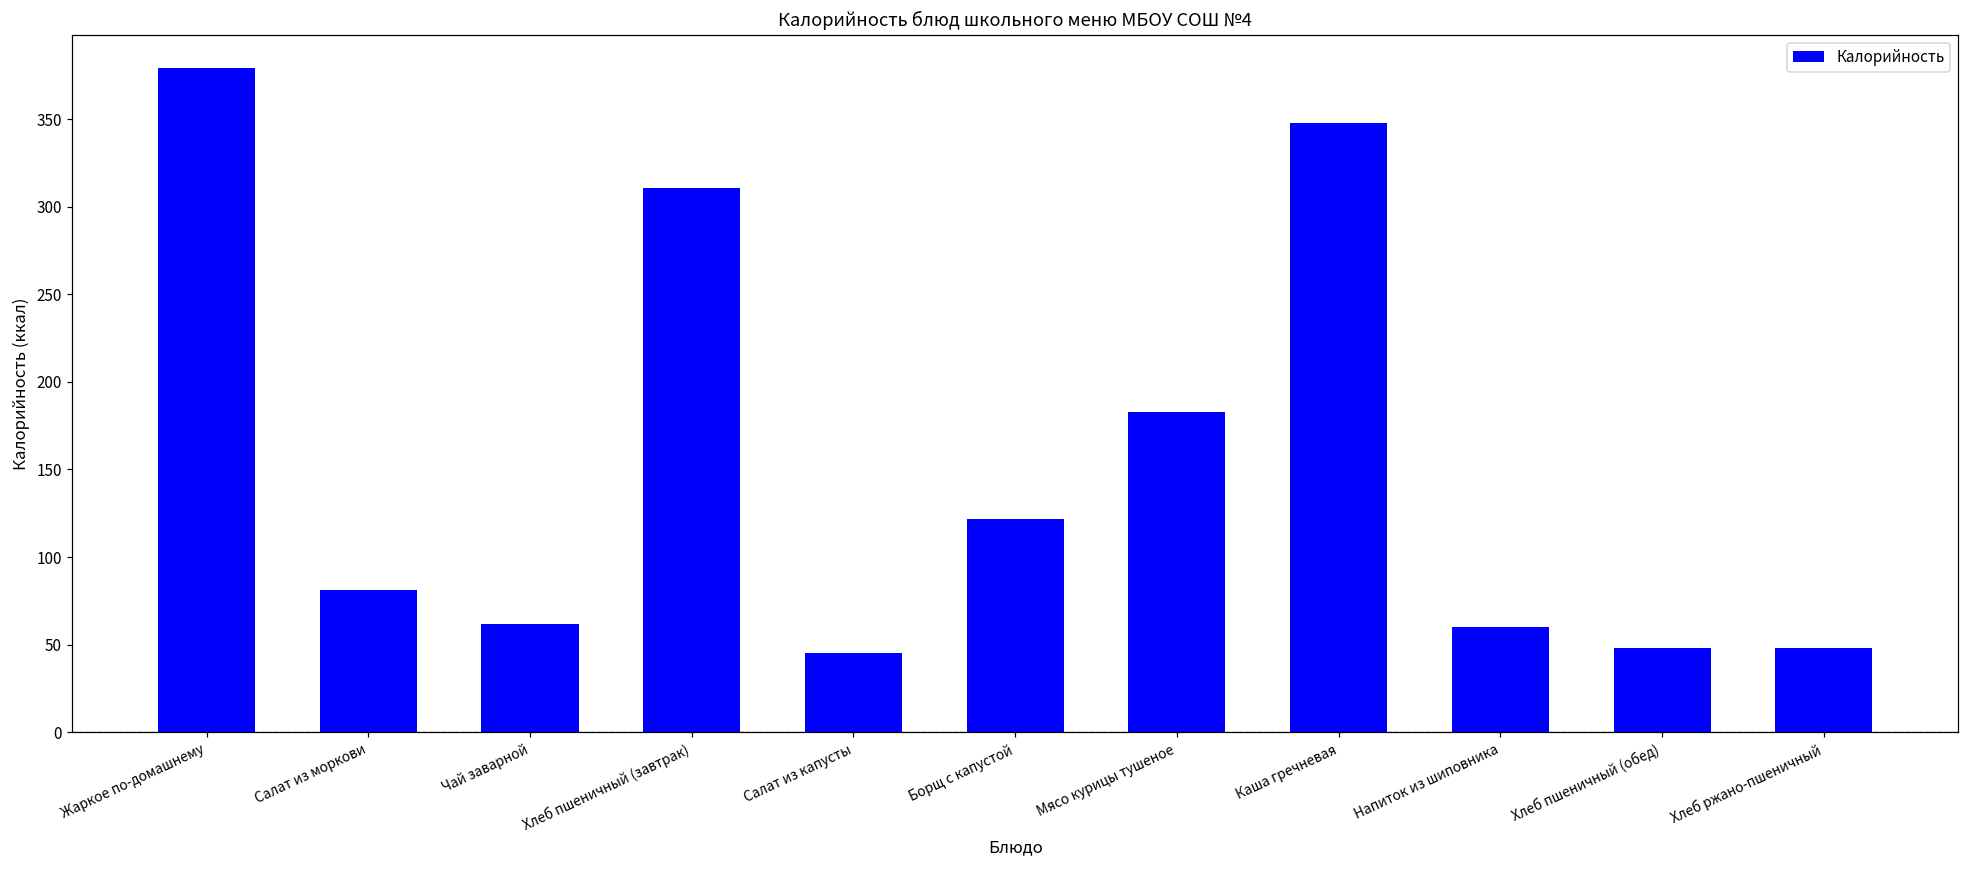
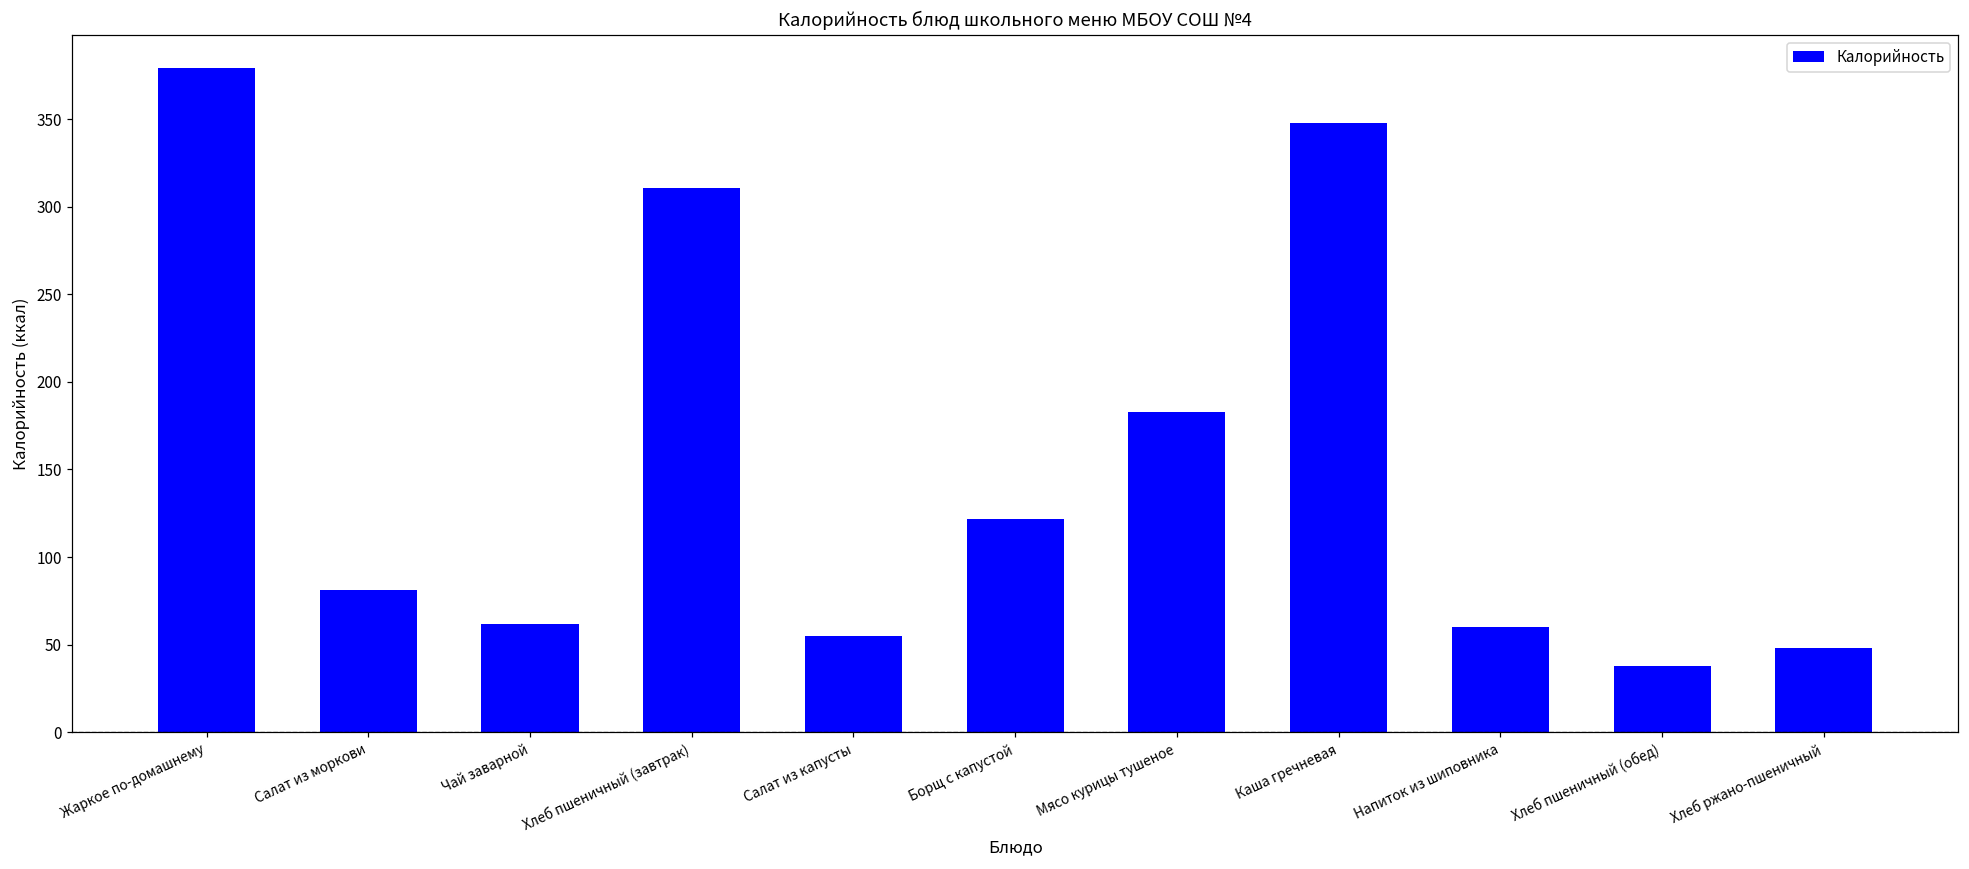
Салат из капусты: 45 -> 55
Хлеб пшеничный (обед): 48 -> 38
